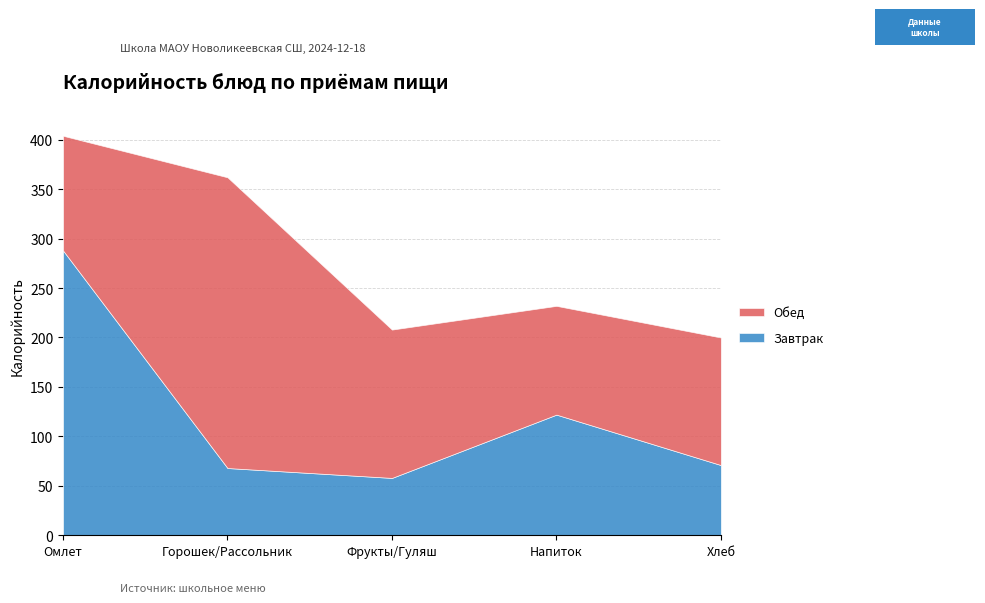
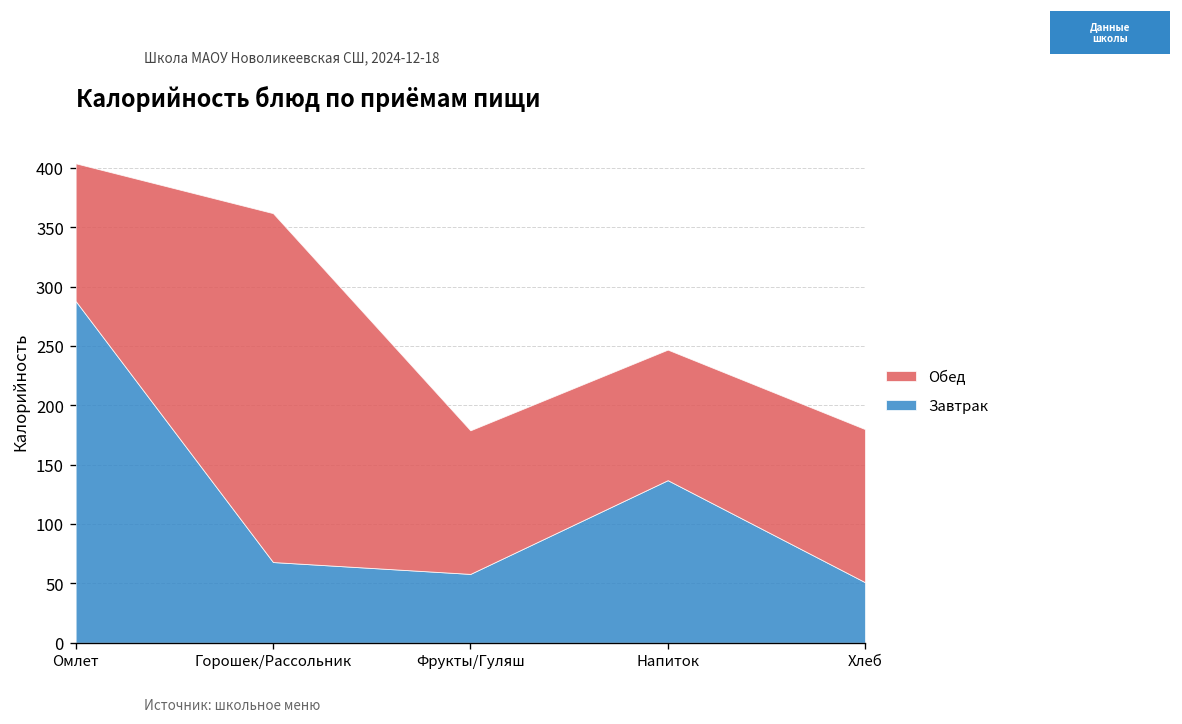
Обед, Фрукты/Гуляш: 150 -> 120
Завтрак, Напиток: 120 -> 140
Завтрак, Хлеб: 70 -> 50
